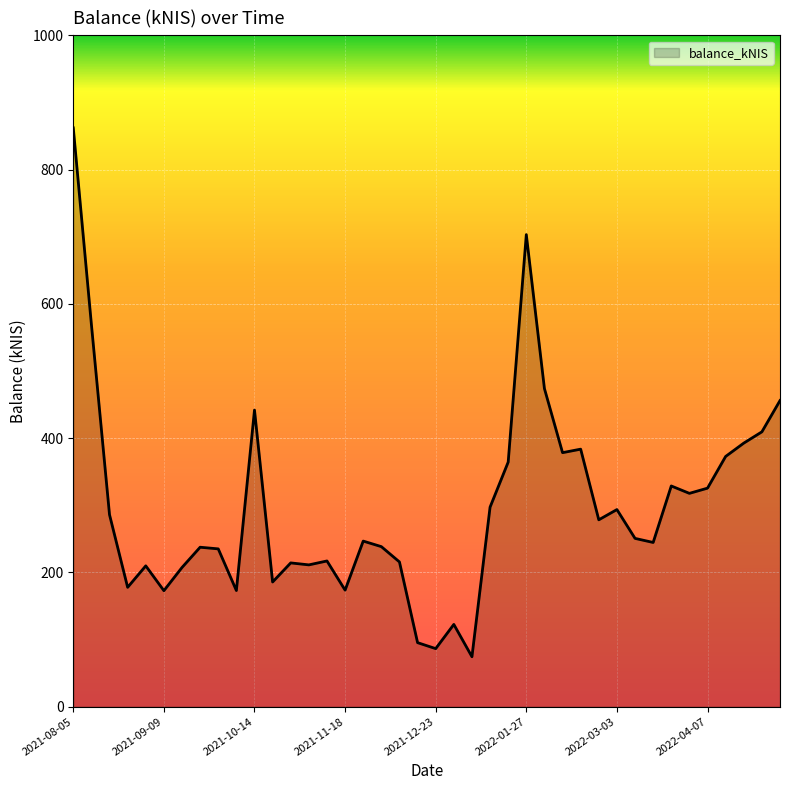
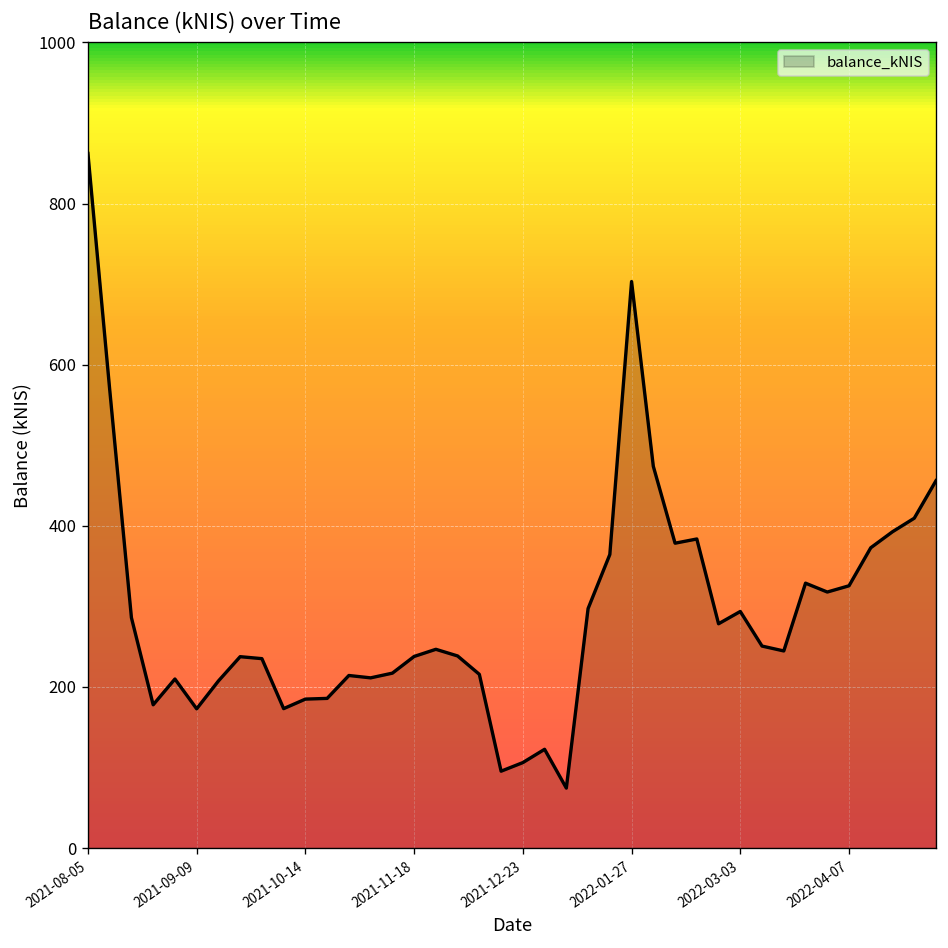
2021-10-14: 440 -> 180
2021-11-18: 170 -> 240
2021-12-23: 90 -> 110
